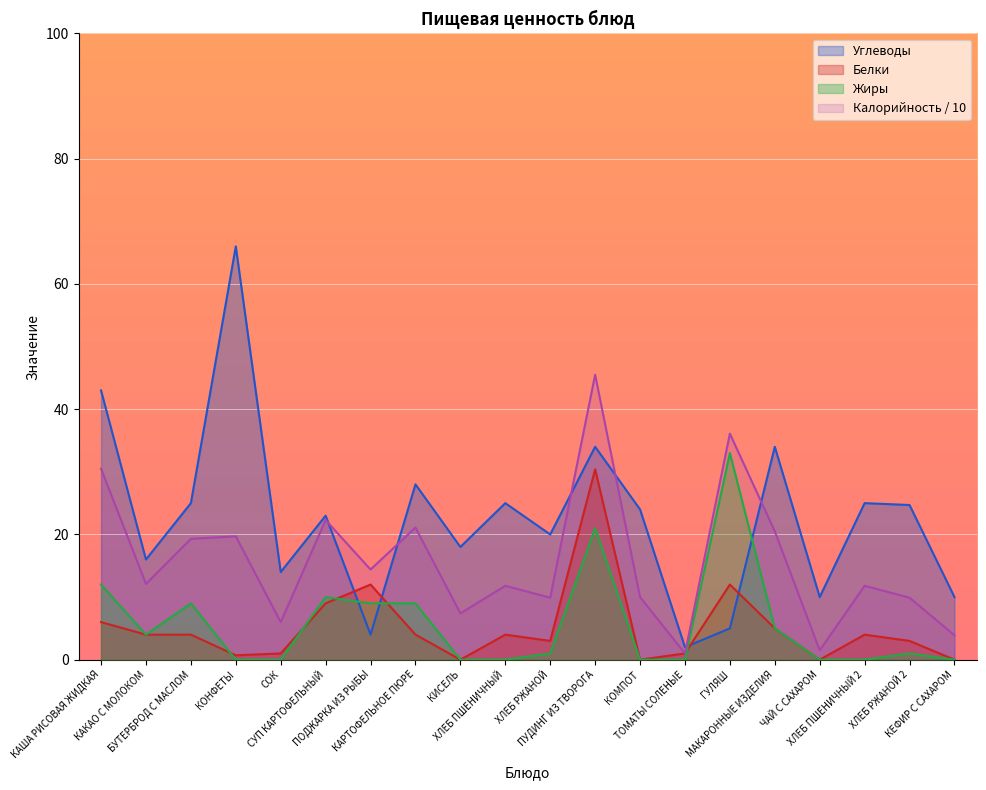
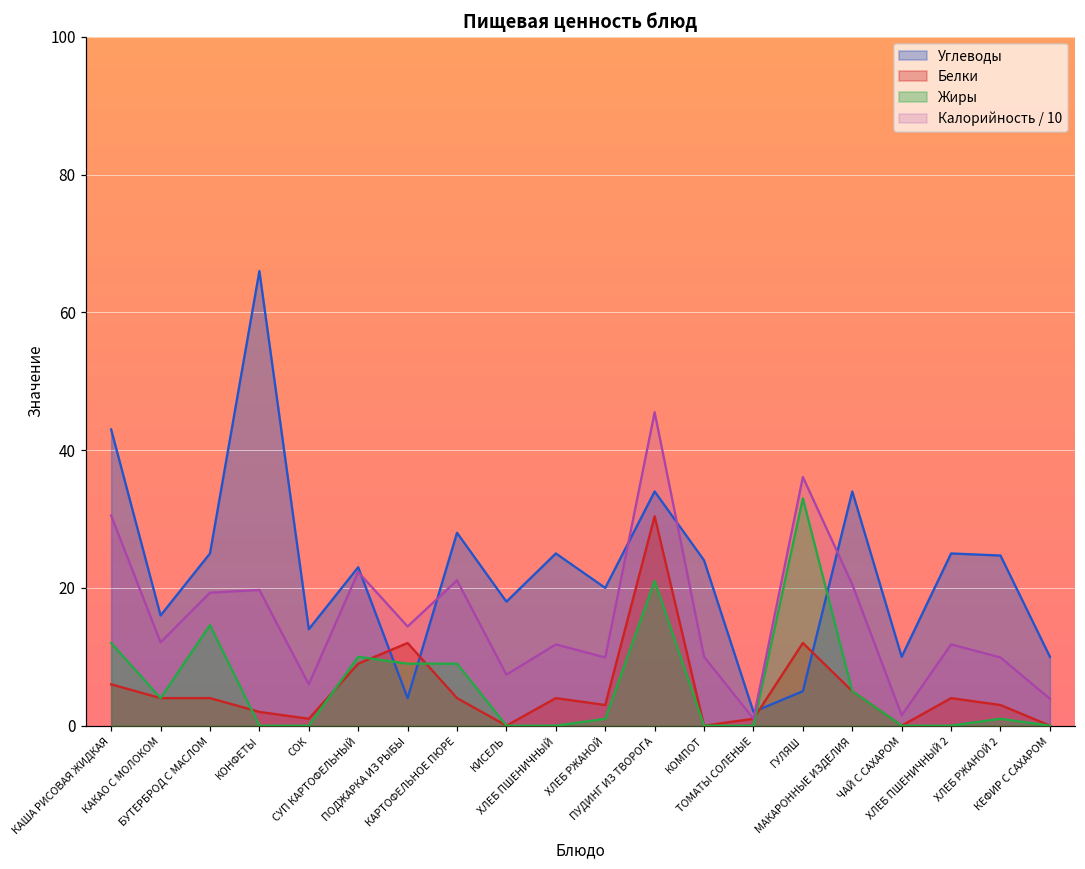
Жиры, БУТЕРБРОД С МАСЛОМ: 9 -> 15
Белки, КОНФЕТЫ: 1 -> 2
